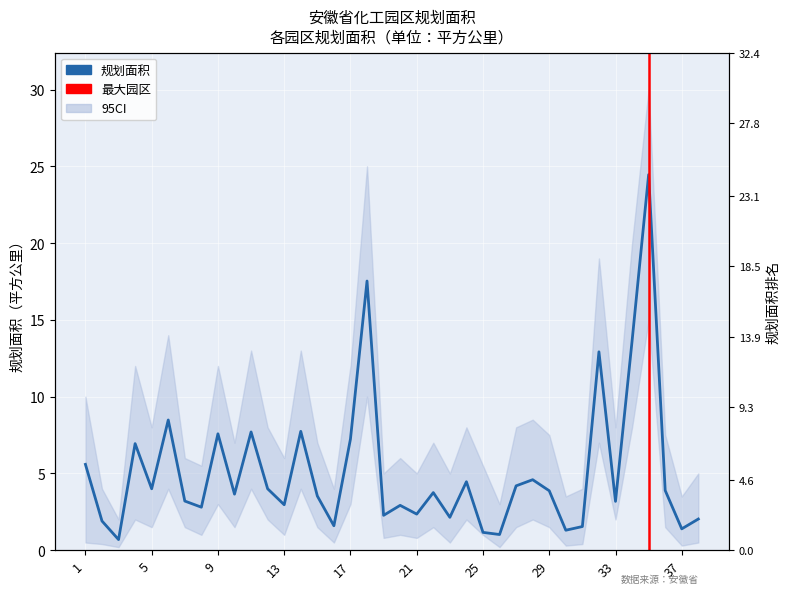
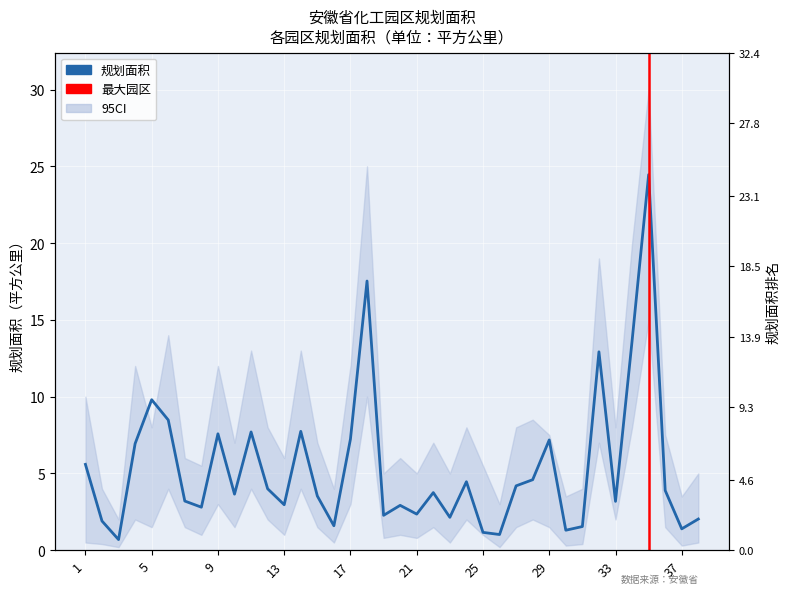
规划面积, 5: 4.0 -> 9.8
规划面积, 29: 3.9 -> 7.2
